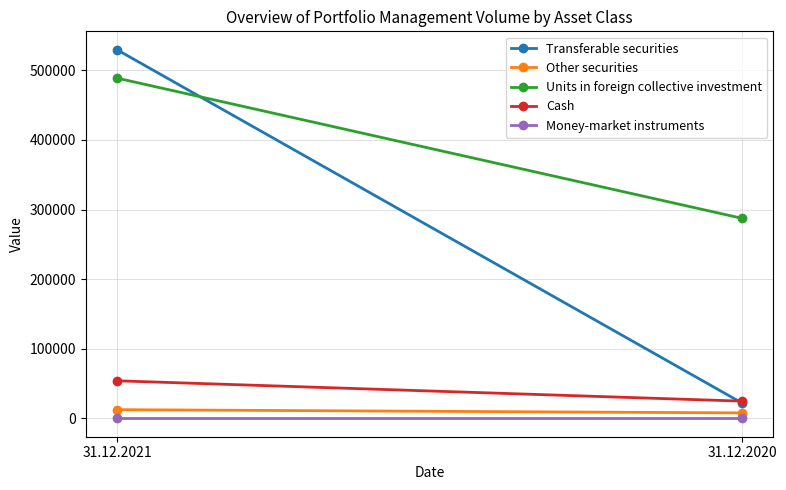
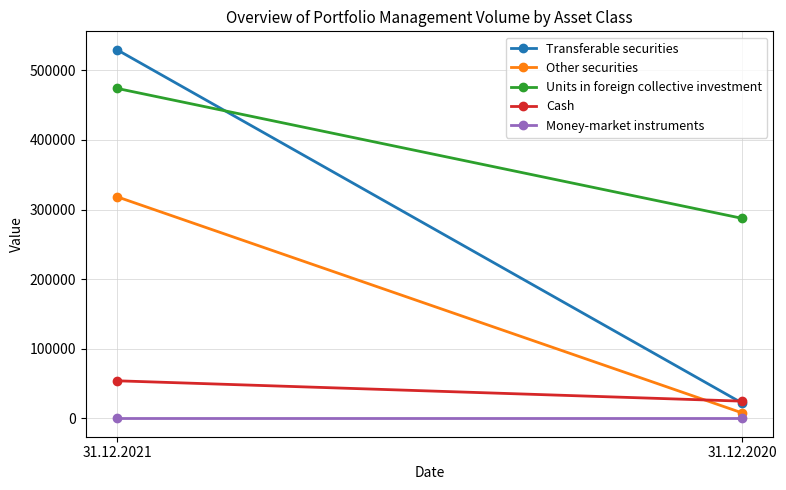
Other securities, 31.12.2021: 10000 -> 320000
Units in foreign collective investment, 31.12.2021: 490000 -> 470000
